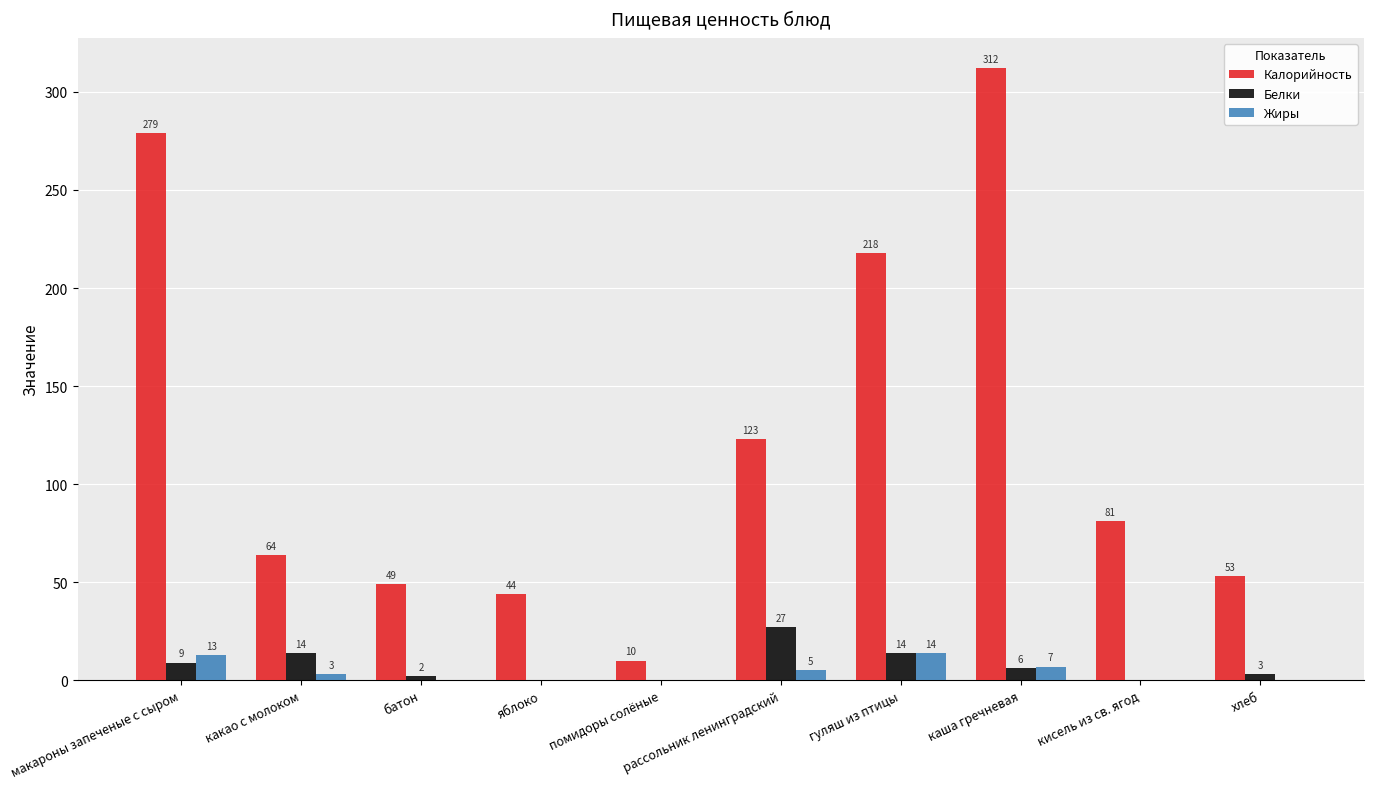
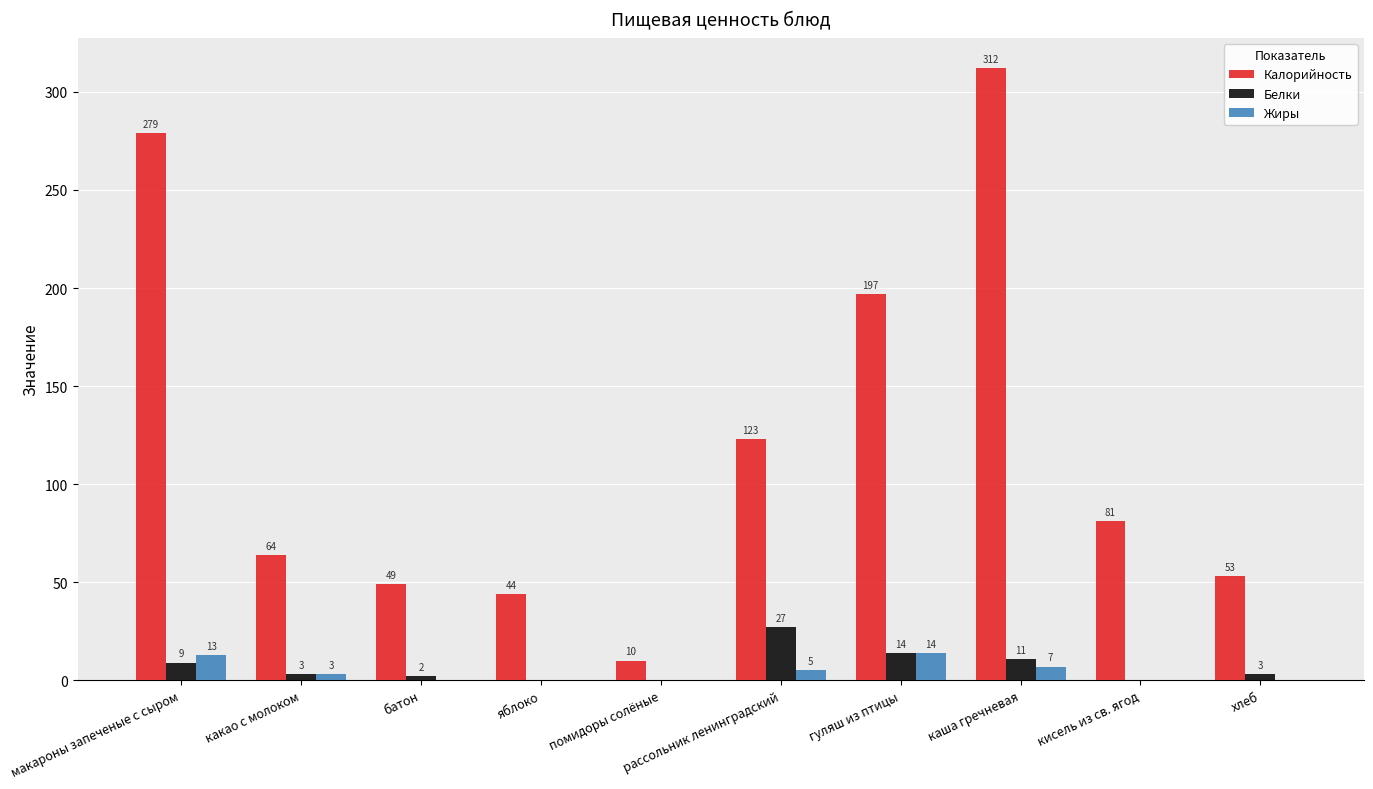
Белки, какао с молоком: 14 -> 3
Калорийность, гуляш из птицы: 218 -> 197
Белки, каша гречневая: 6 -> 11
